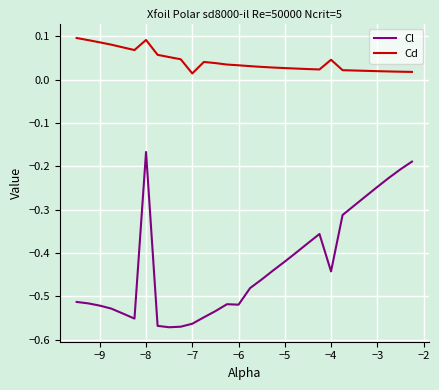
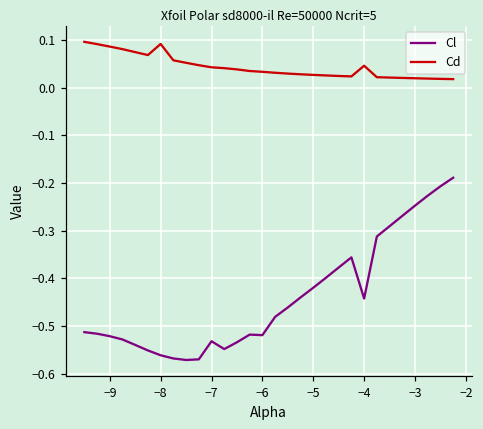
Cl, −8: -0.17 -> -0.56
Cl, −7: -0.56 -> -0.53
Cd, −7: 0.01 -> 0.04
